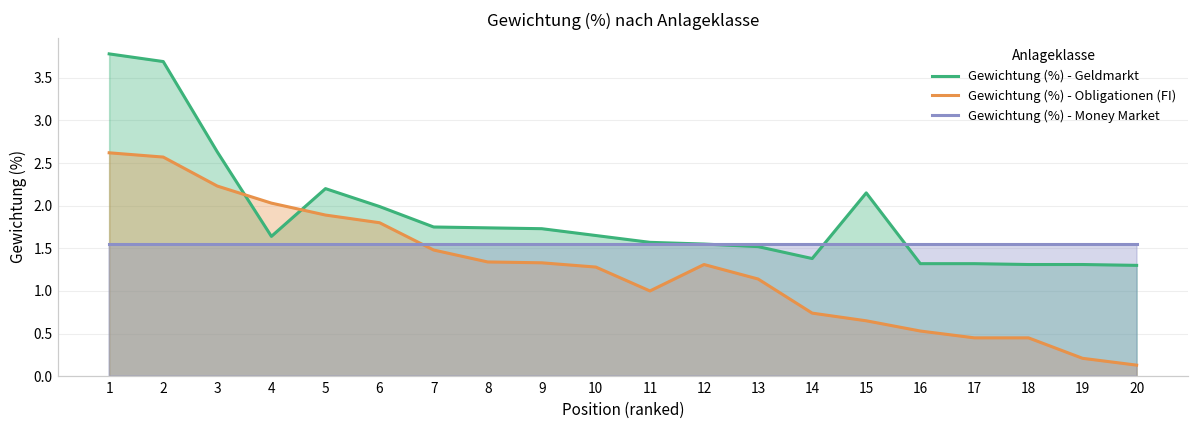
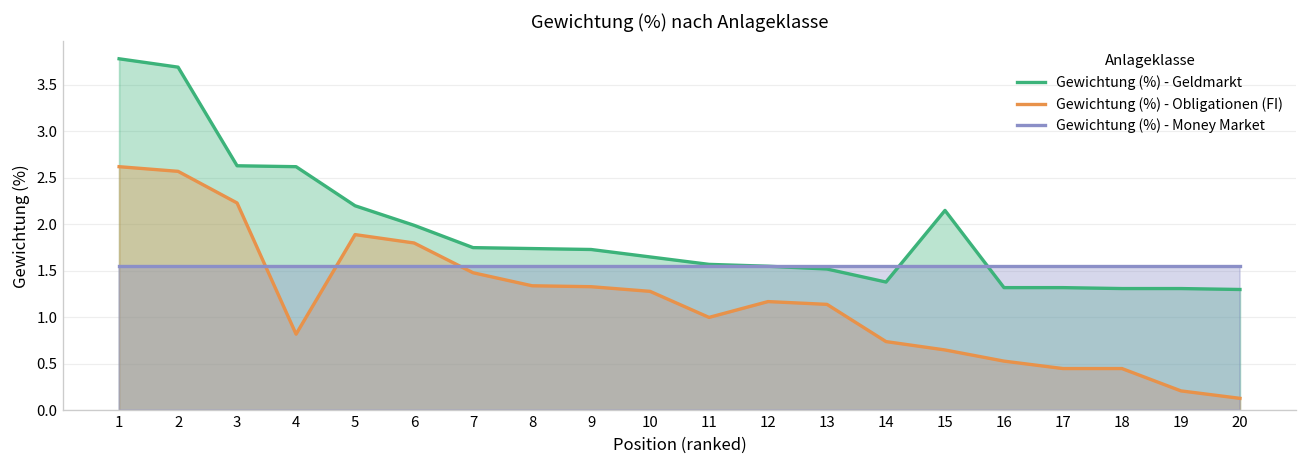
Gewichtung (%) - Geldmarkt, 4: 1.6 -> 2.6
Gewichtung (%) - Obligationen (FI), 4: 2.0 -> 0.8
Gewichtung (%) - Obligationen (FI), 12: 1.3 -> 1.2
